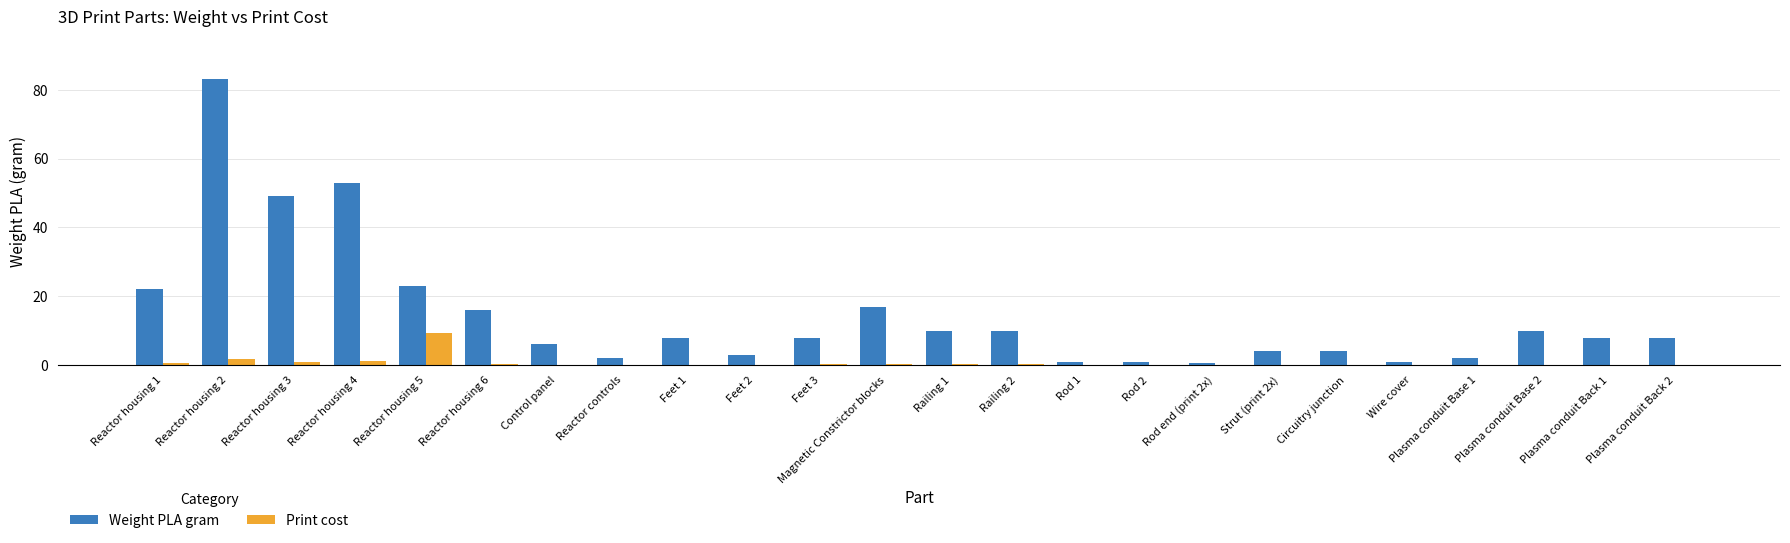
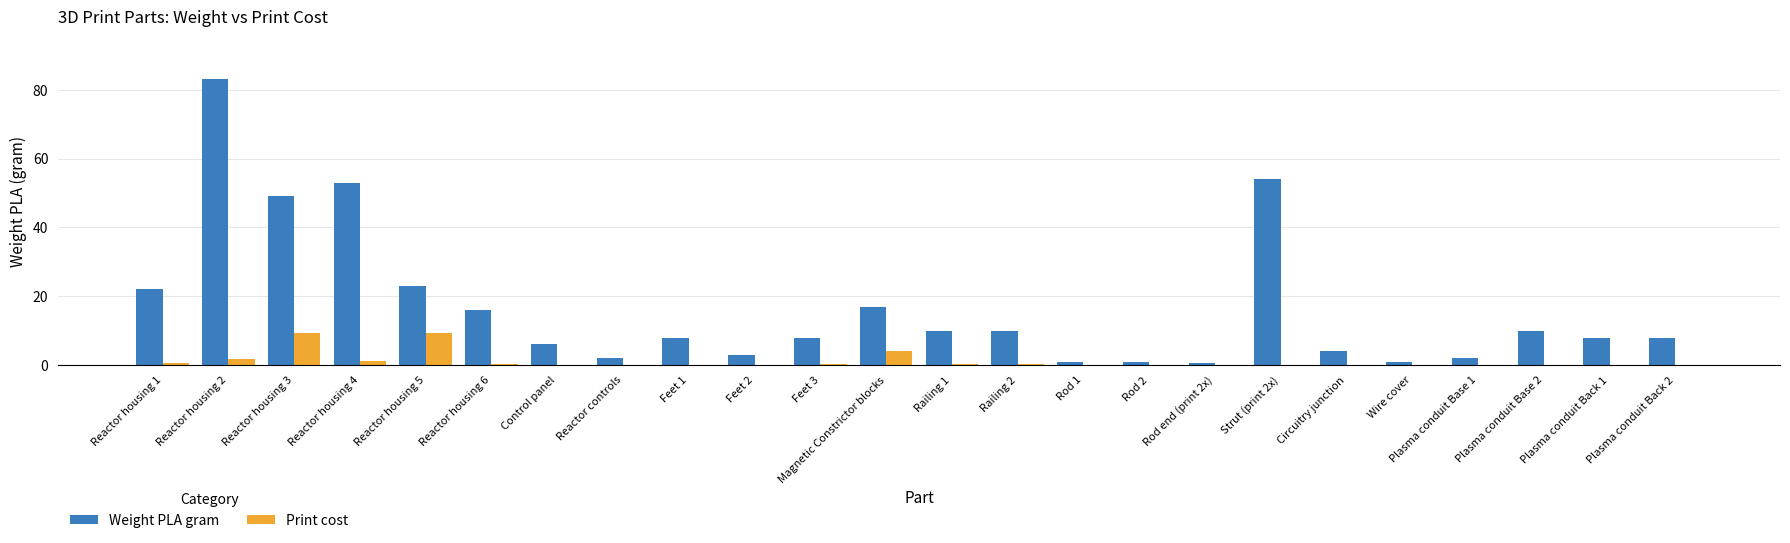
Print cost, Reactor housing 3: 1 -> 9
Print cost, Magnetic Constrictor blocks: 0 -> 4
Weight PLA gram, Strut (print 2x): 4 -> 54
